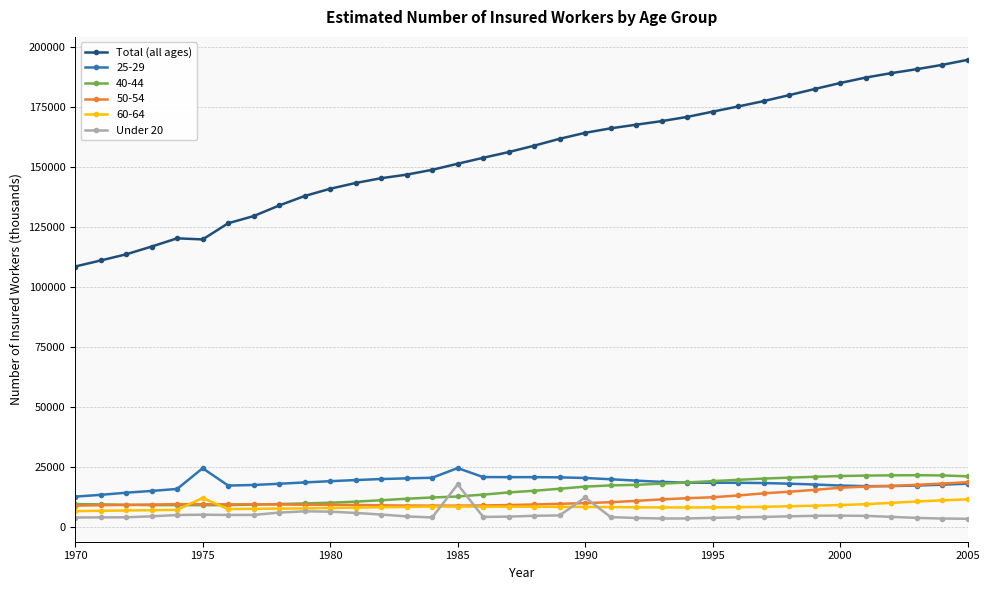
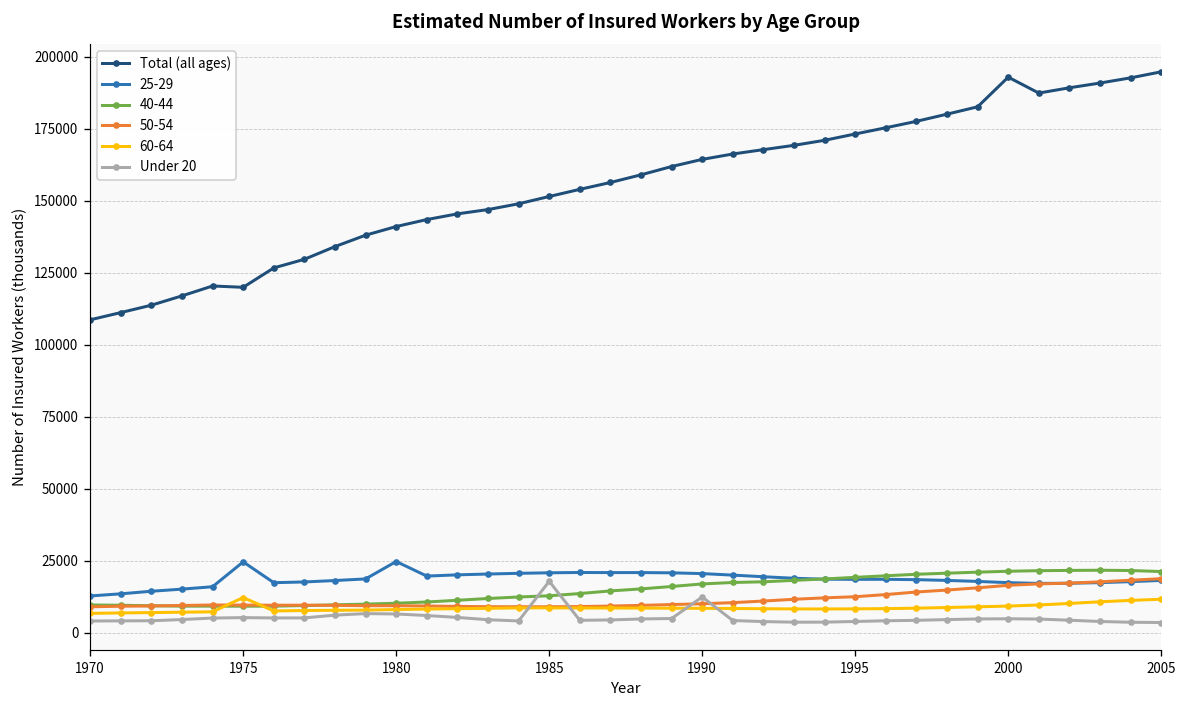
25-29, 1980: 19000 -> 25000
25-29, 1985: 25000 -> 21000
Total (all ages), 2000: 185000 -> 193000
